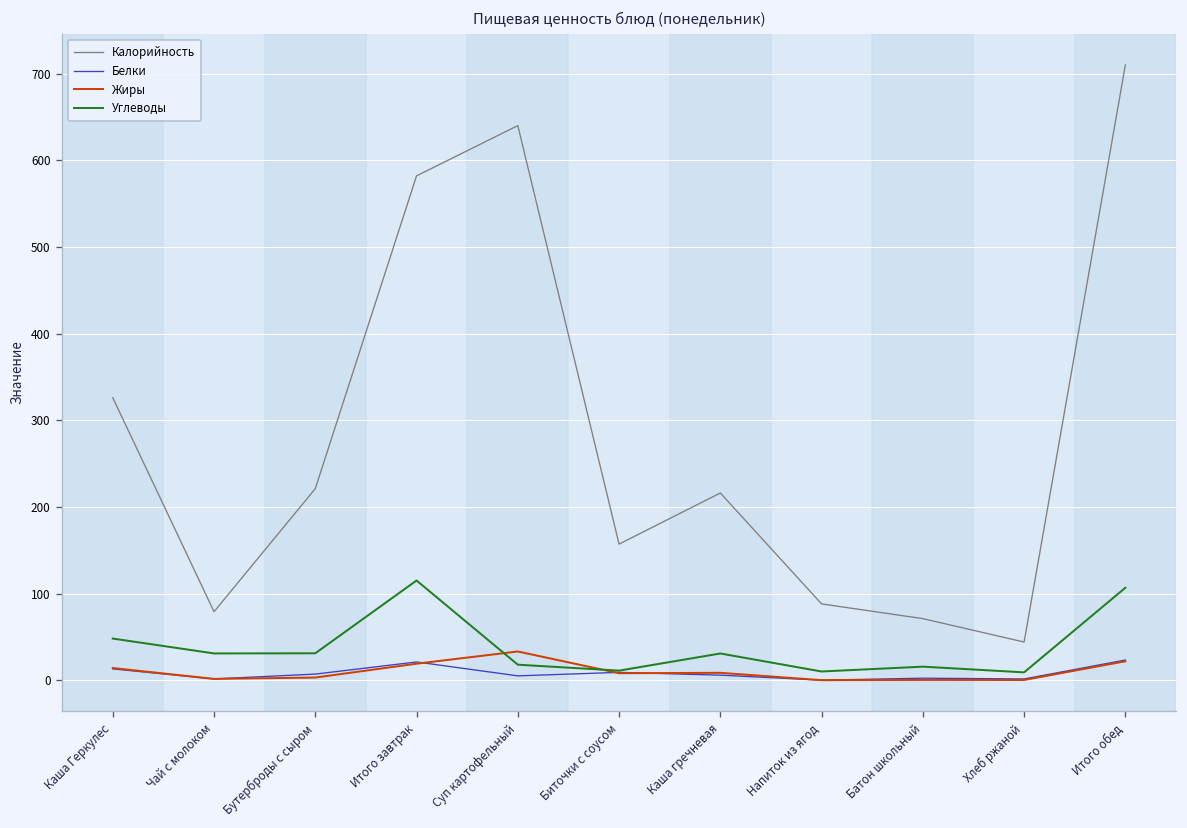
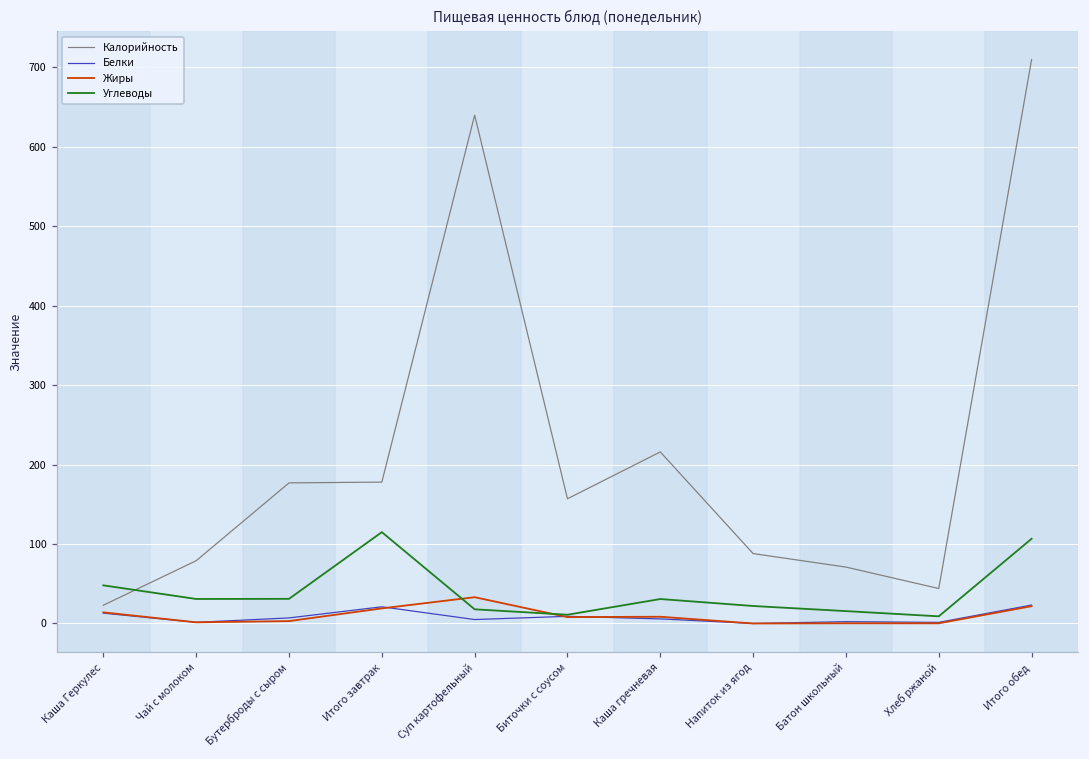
Калорийность, Каша Геркулес: 330 -> 20
Калорийность, Бутерброды с сыром: 220 -> 180
Калорийность, Итого завтрак: 580 -> 180
Углеводы, Напиток из ягод: 10 -> 20
